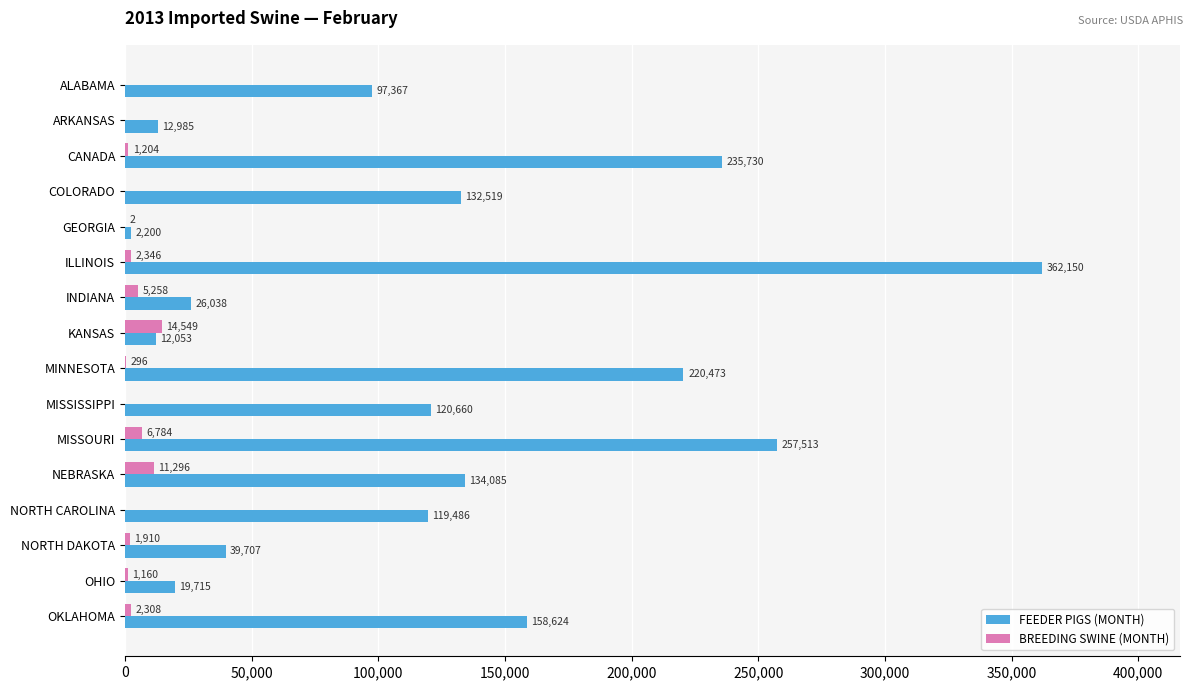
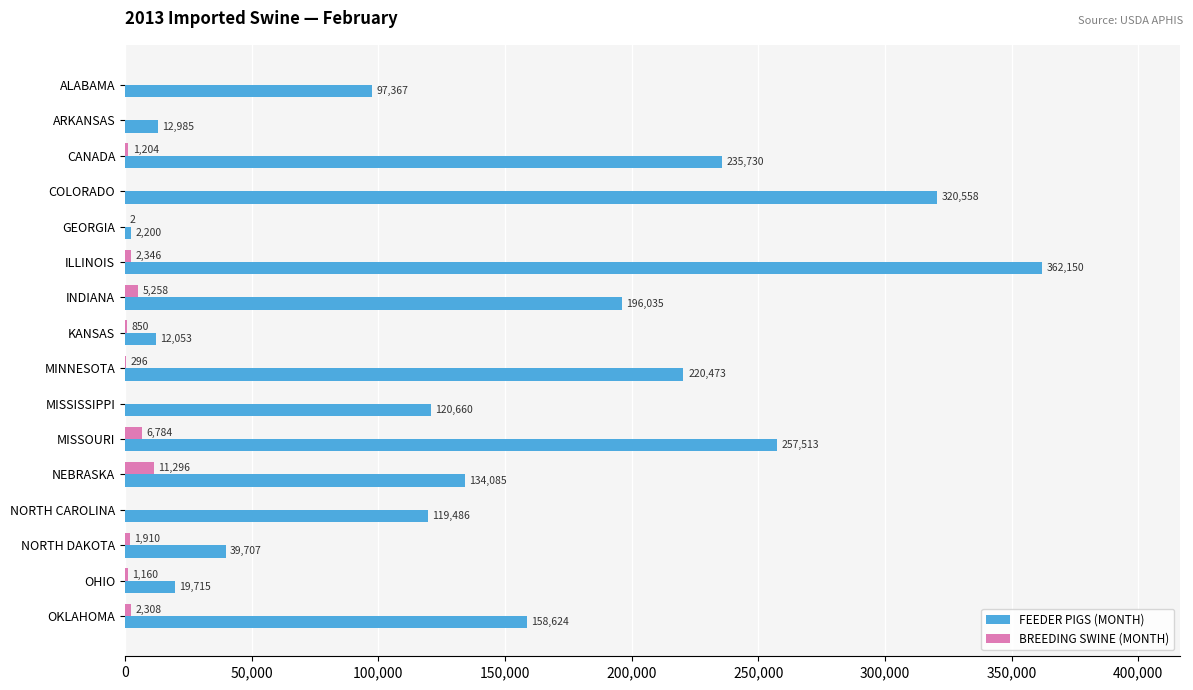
FEEDER PIGS (MONTH), COLORADO: 132,519 -> 320,558
FEEDER PIGS (MONTH), INDIANA: 26,038 -> 196,035
BREEDING SWINE (MONTH), KANSAS: 14,549 -> 850
